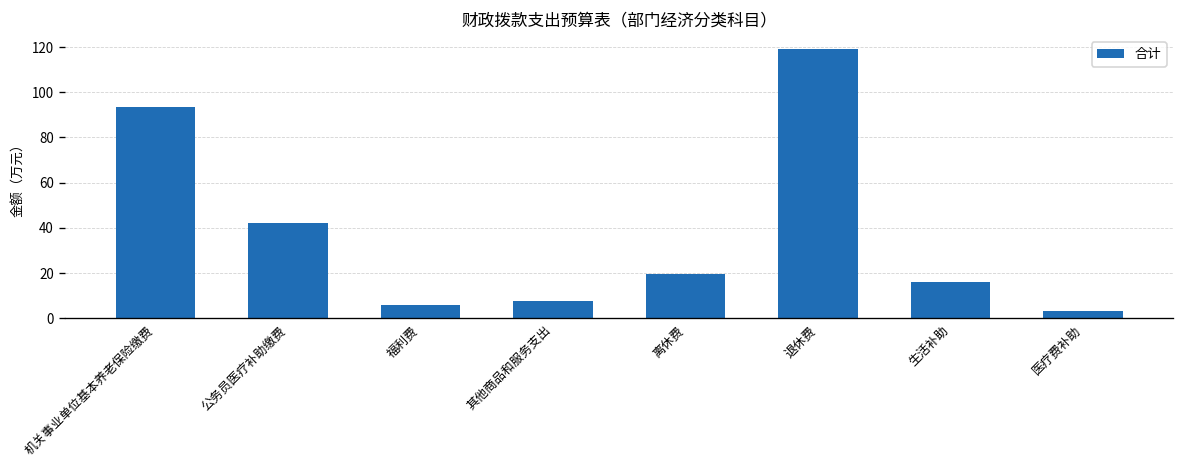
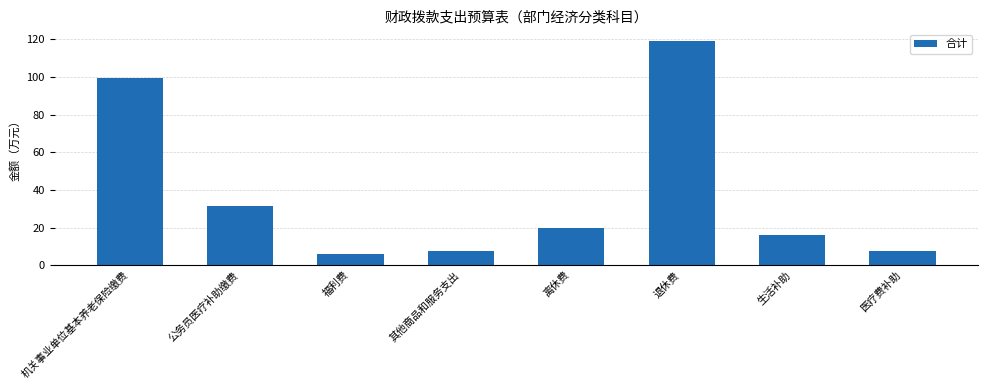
机关事业单位基本养老保险缴费: 94 -> 99
公务员医疗补助缴费: 42 -> 31
医疗费补助: 3 -> 8
